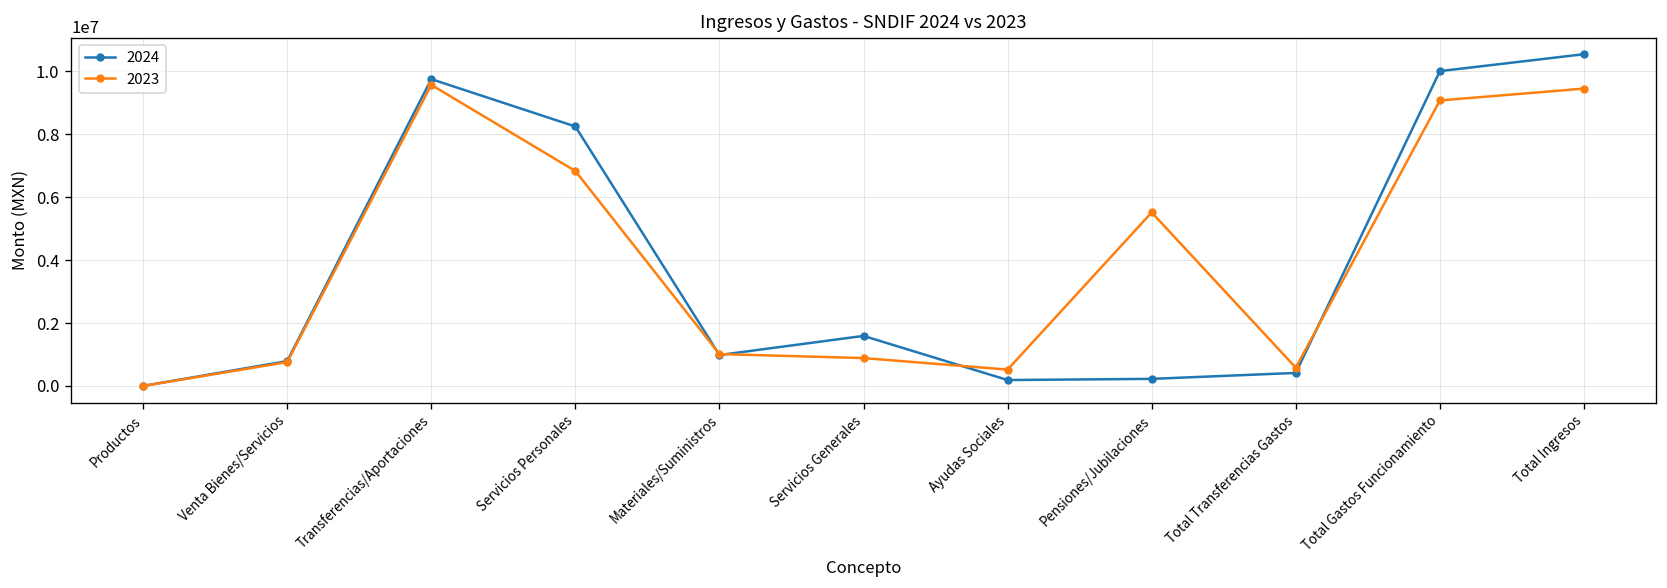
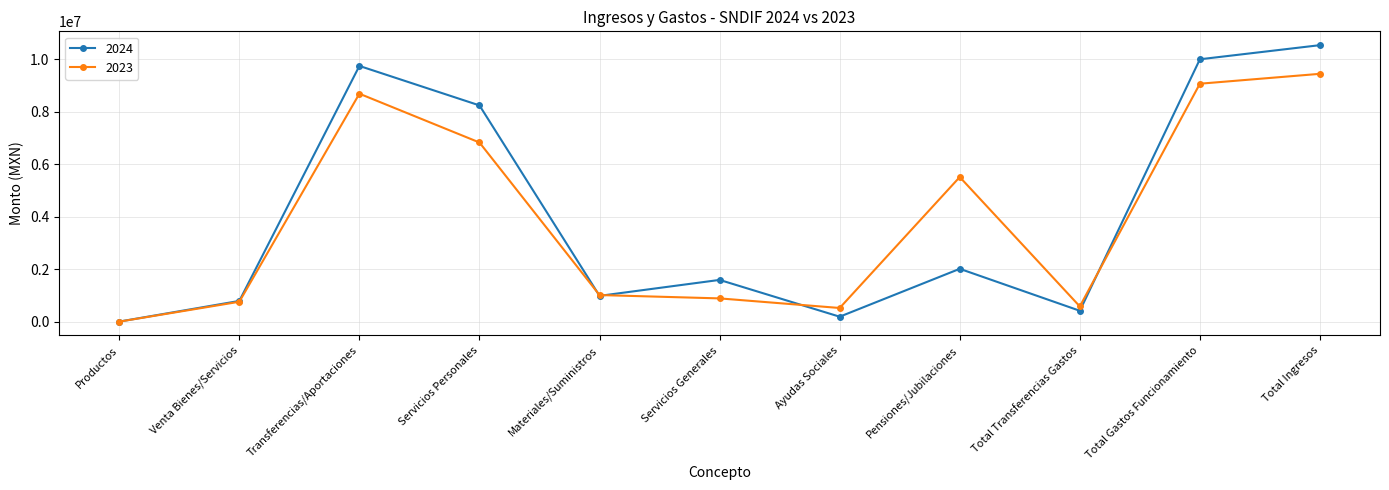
2023, Transferencias/Aportaciones: 9600000 -> 8700000
2024, Pensiones/Jubilaciones: 200000 -> 2000000
